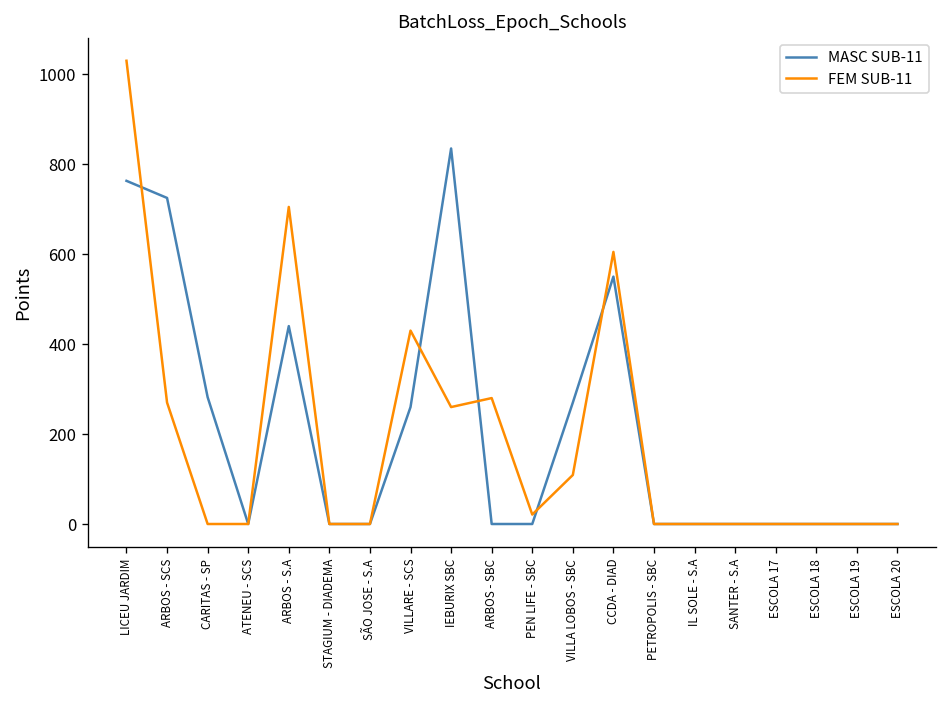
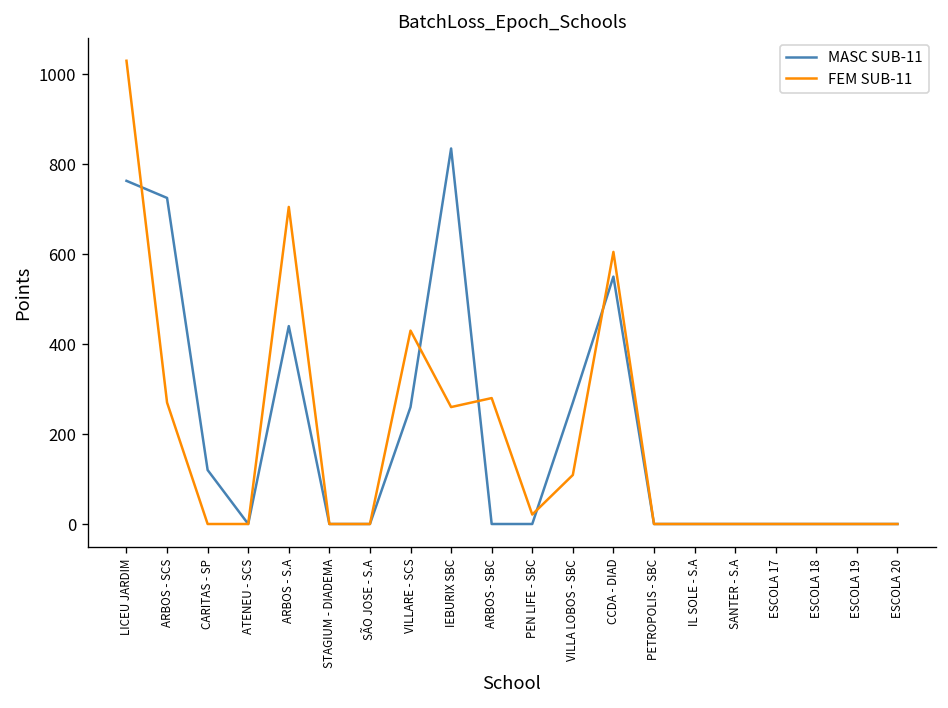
MASC SUB-11, CARITAS - SP: 280 -> 120
